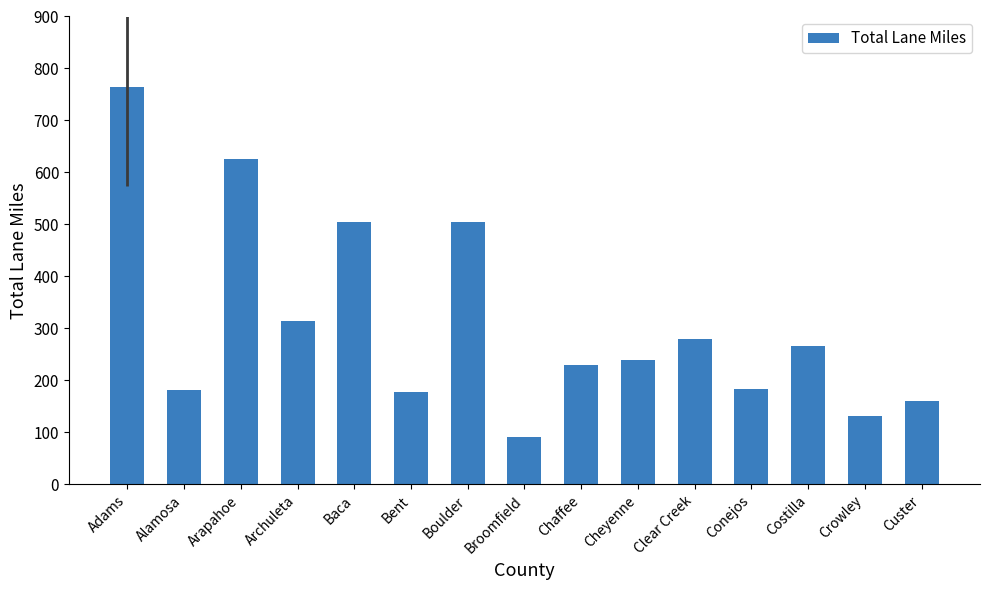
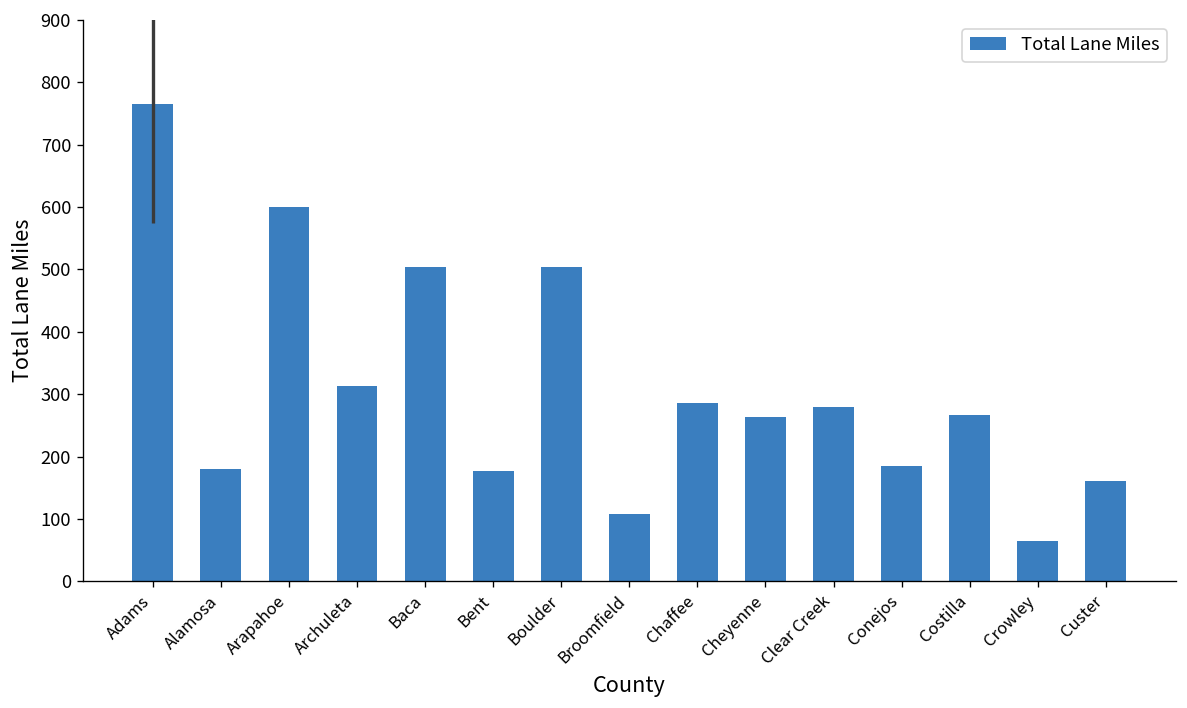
Arapahoe: 630 -> 600
Broomfield: 90 -> 110
Chaffee: 230 -> 290
Cheyenne: 240 -> 260
Crowley: 130 -> 70
